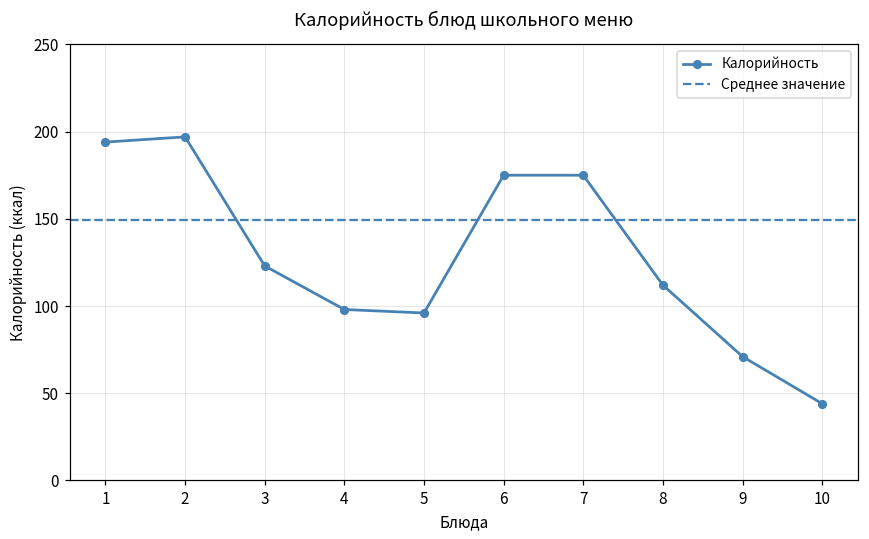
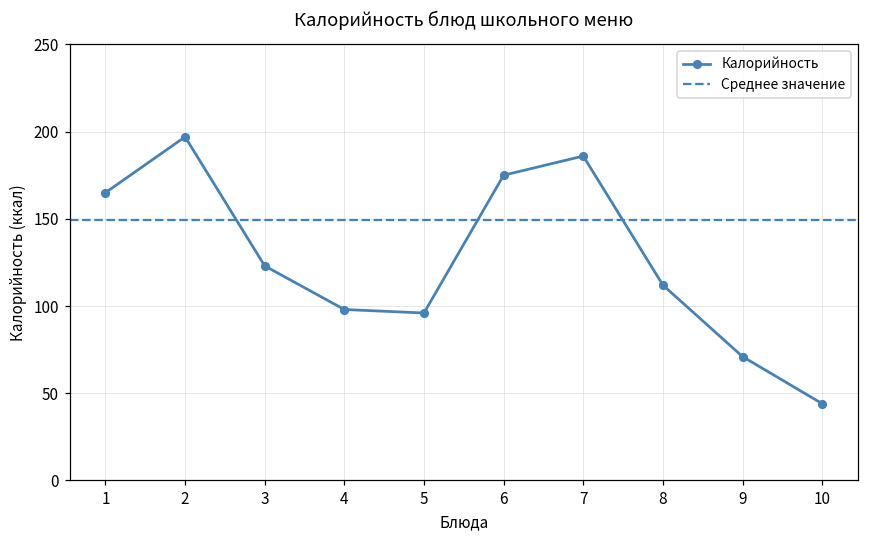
1: 194 -> 165
7: 175 -> 186
